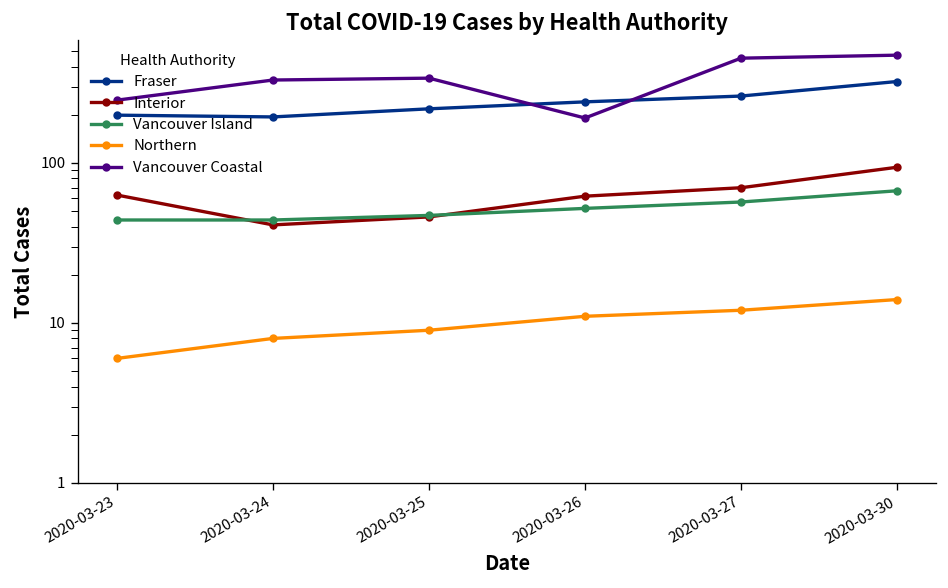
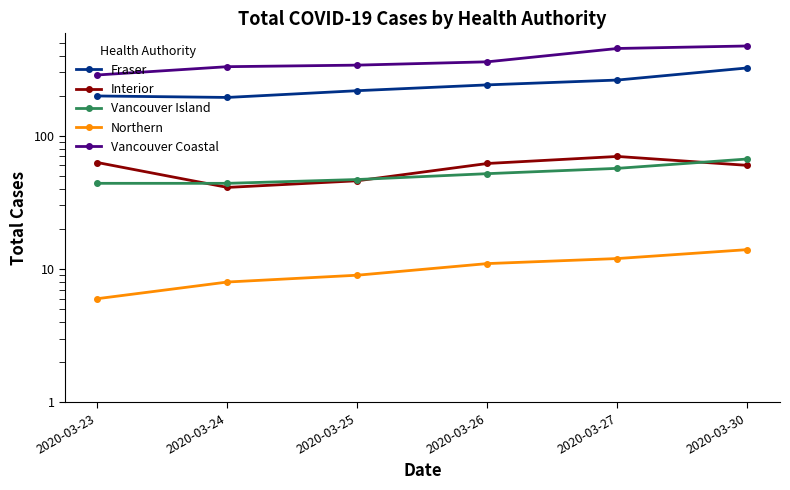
Vancouver Coastal, 2020-03-23: 250 -> 290
Vancouver Coastal, 2020-03-26: 190 -> 360
Interior, 2020-03-30: 90 -> 60
